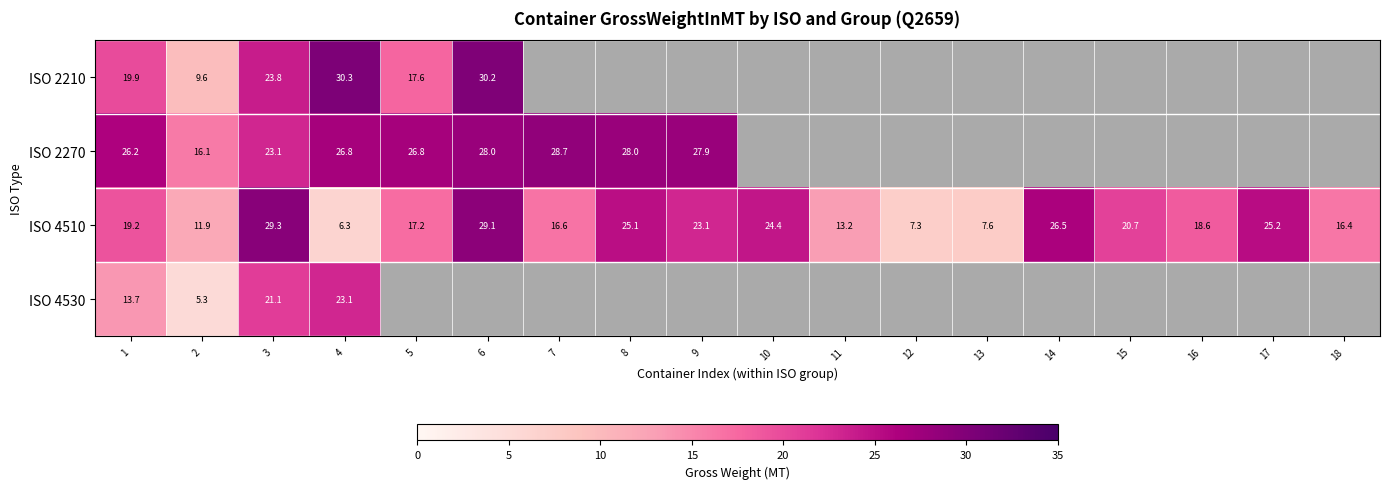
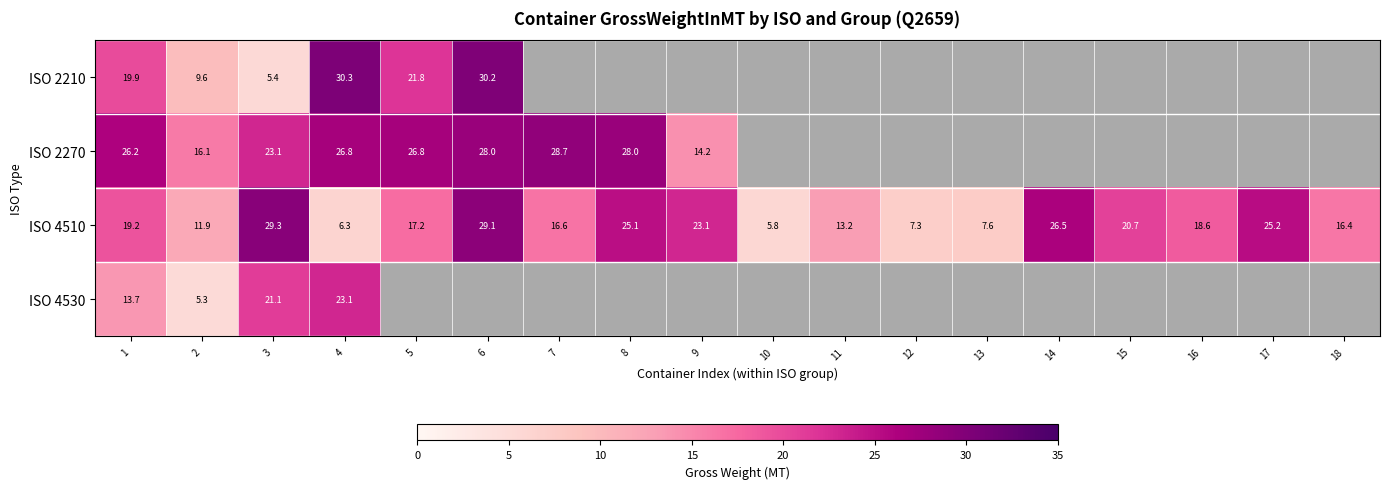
ISO 2210, 3: 23.8 -> 5.4
ISO 2210, 5: 17.6 -> 21.8
ISO 2270, 9: 27.9 -> 14.2
ISO 4510, 10: 24.4 -> 5.8
